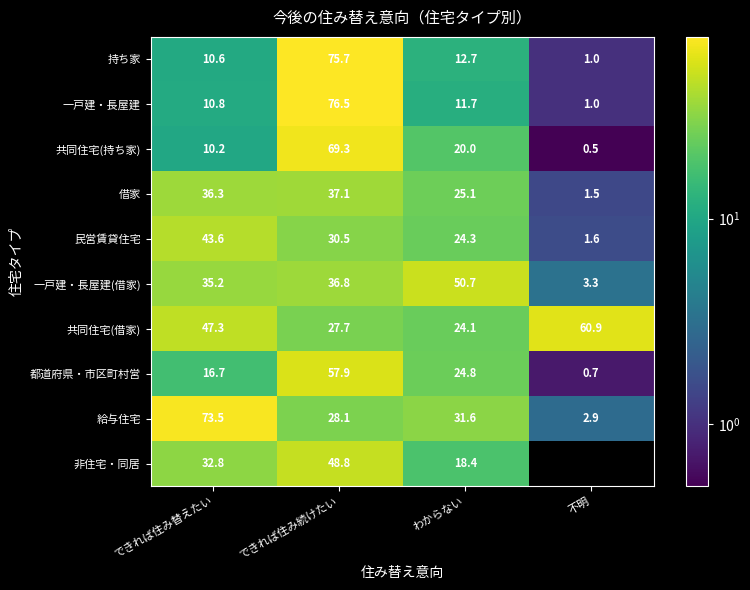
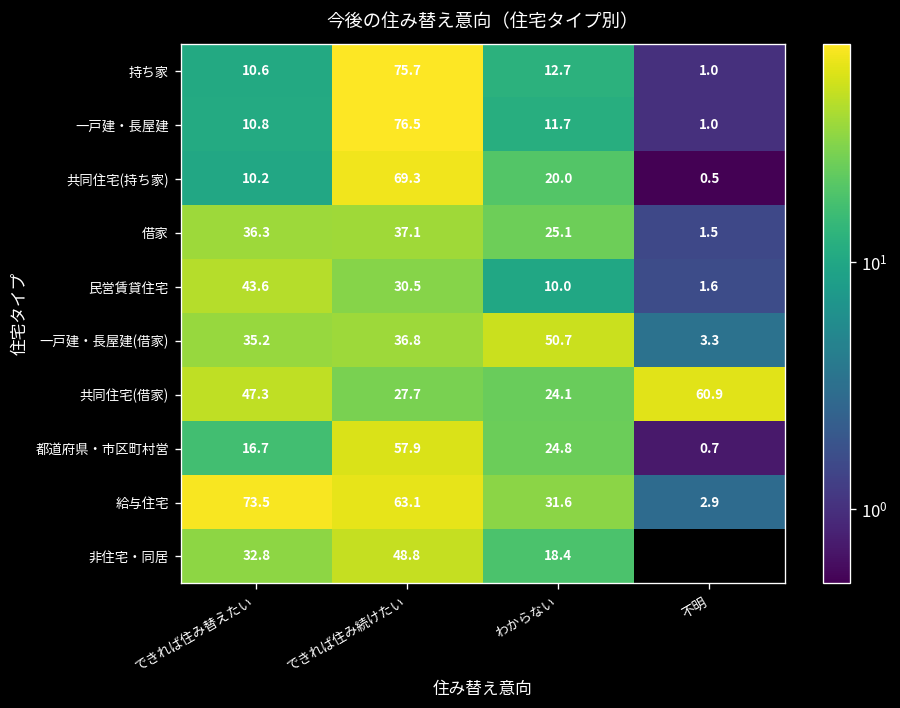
民営賃貸住宅, わからない: 24.3 -> 10.0
給与住宅, できれば住み続けたい: 28.1 -> 63.1
